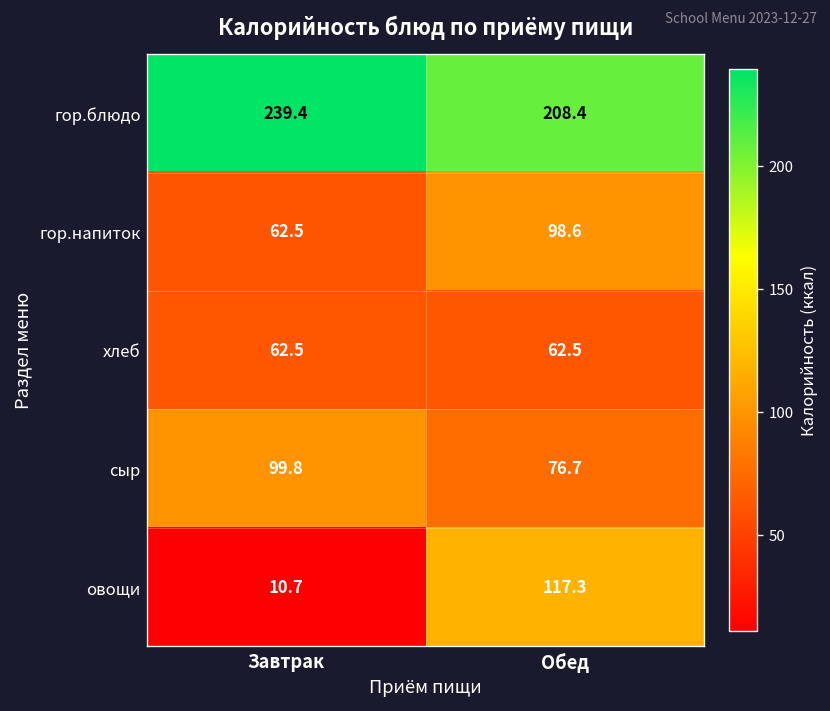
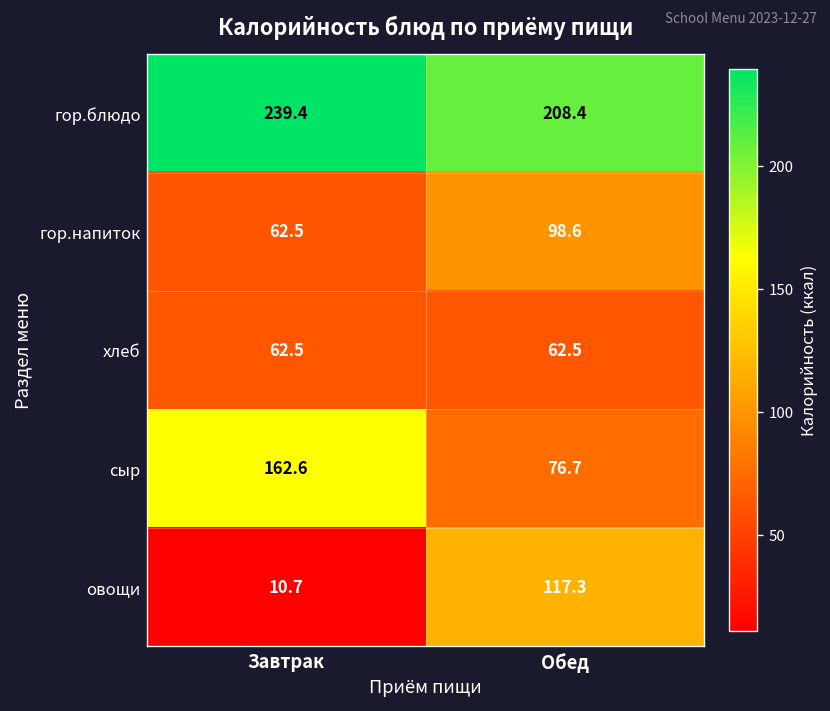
сыр, Завтрак: 99.8 -> 162.6
